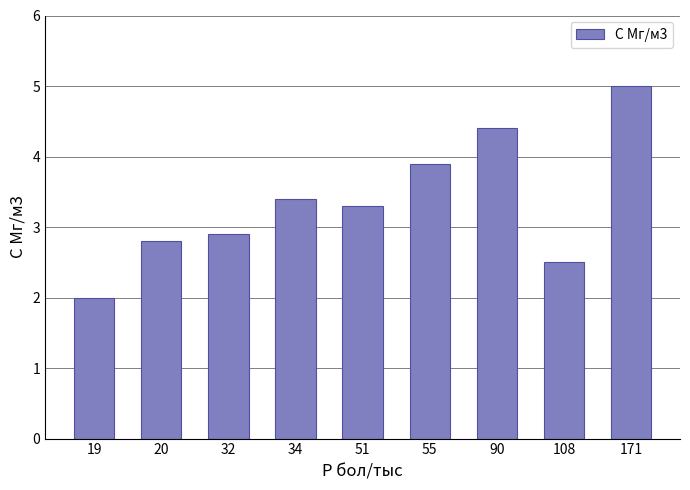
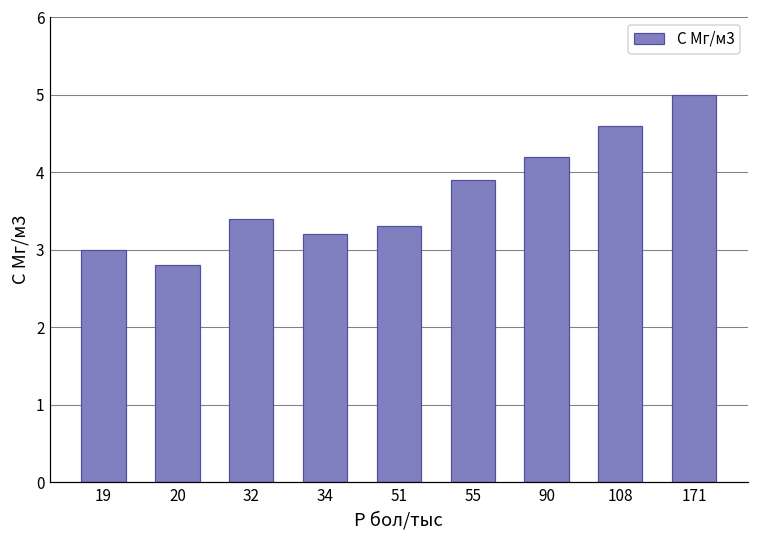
19: 2 -> 3
32: 2.9 -> 3.4
34: 3.4 -> 3.2
90: 4.4 -> 4.2
108: 2.5 -> 4.6
